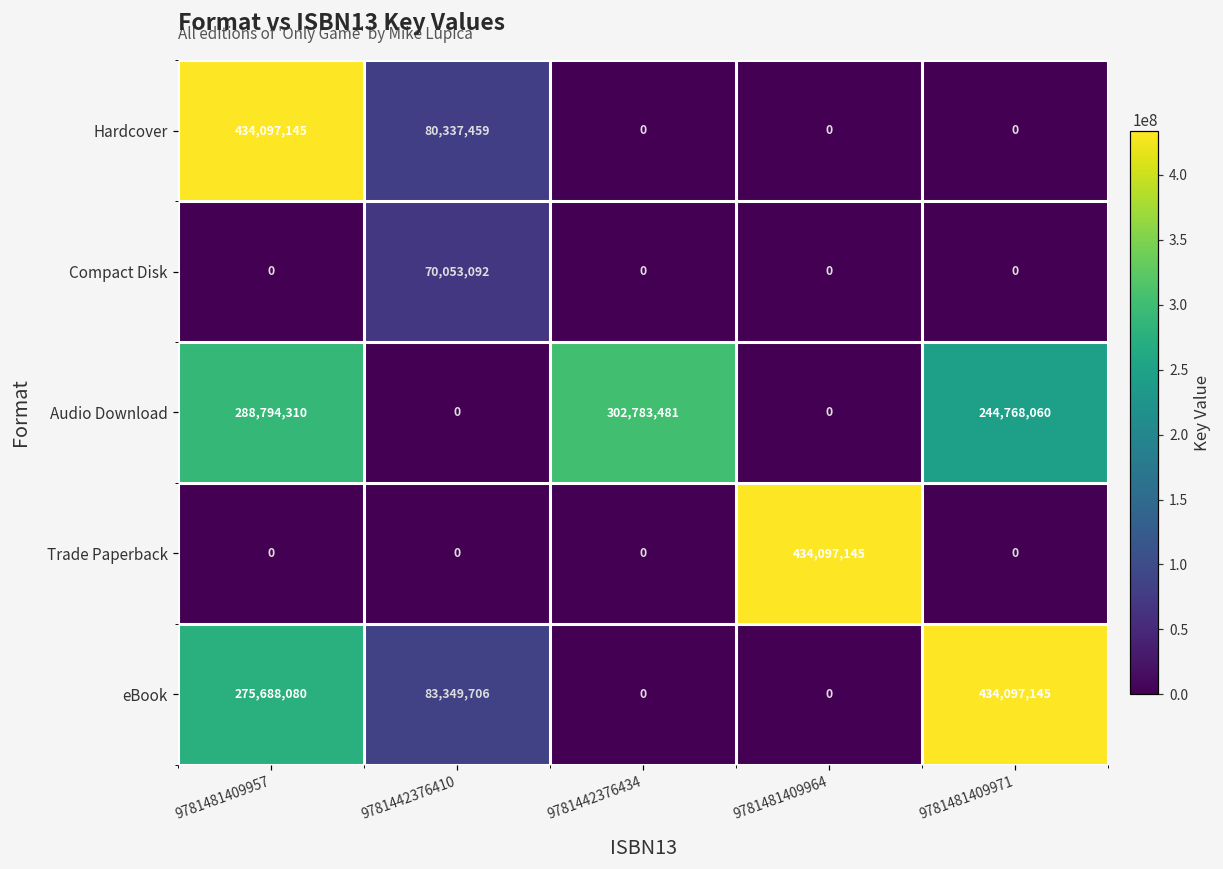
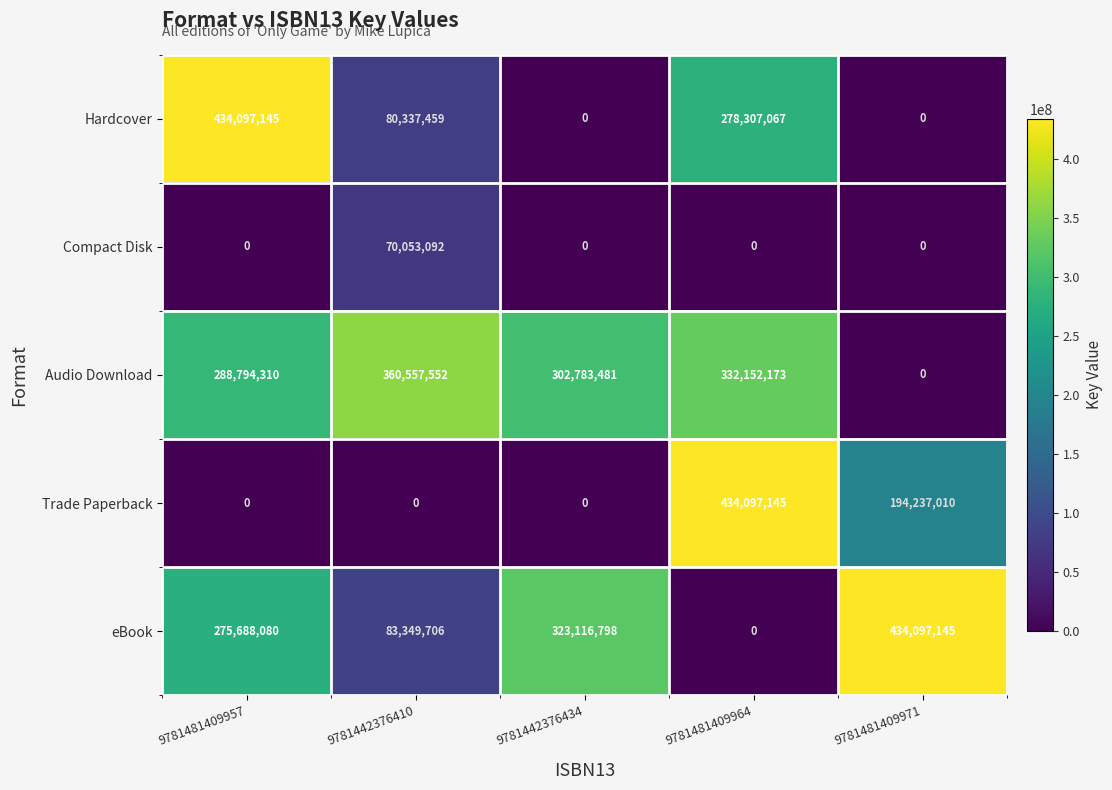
Hardcover, 9781481409964: 0 -> 278,307,067
Audio Download, 9781442376410: 0 -> 360,557,552
Audio Download, 9781481409964: 0 -> 332,152,173
Audio Download, 9781481409971: 244,768,060 -> 0
Trade Paperback, 9781481409971: 0 -> 194,237,010
eBook, 9781442376434: 0 -> 323,116,798
